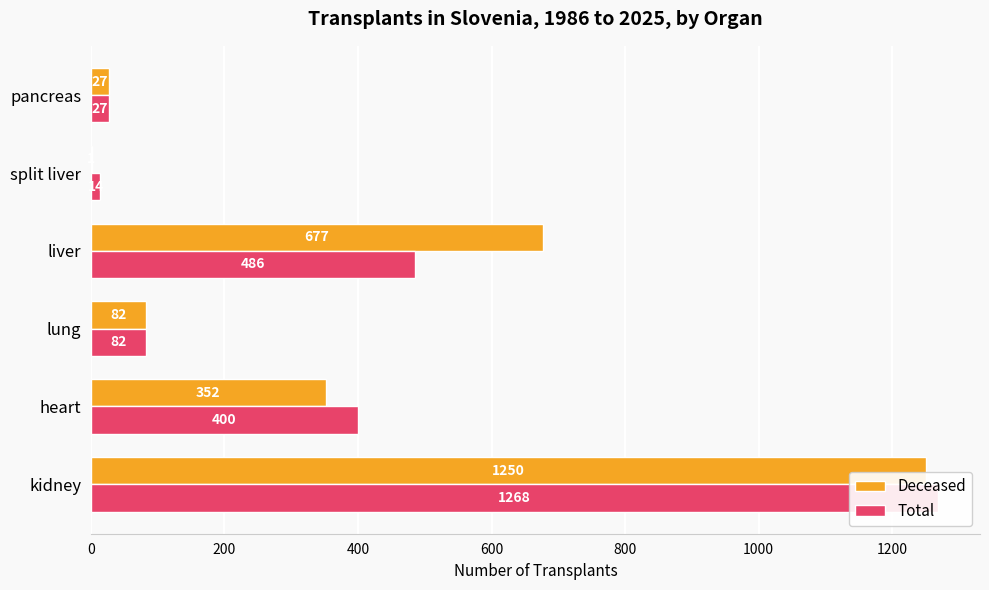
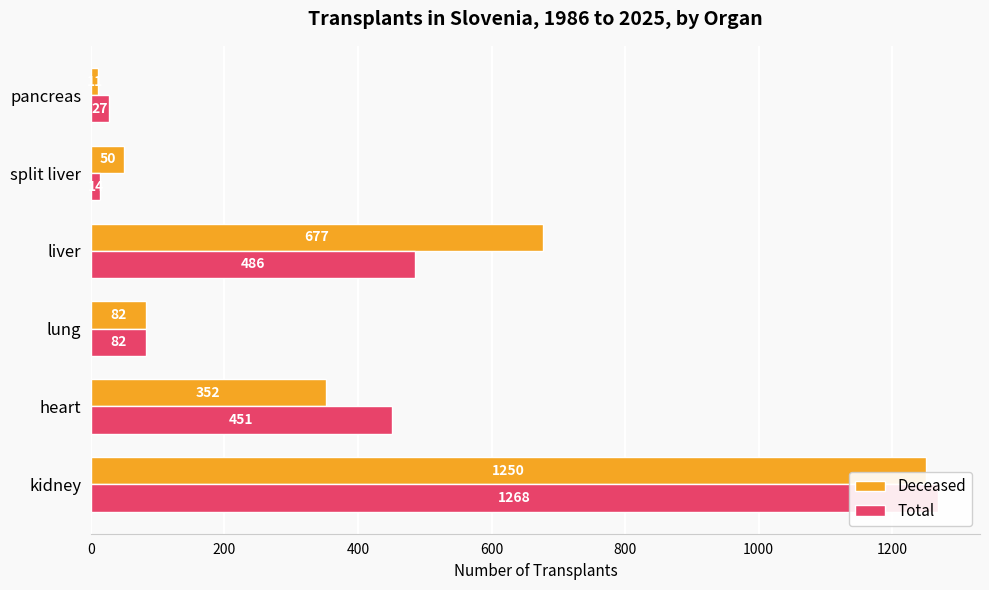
Deceased, pancreas: 30 -> 10
Deceased, split liver: 0 -> 50
Total, heart: 400 -> 451
